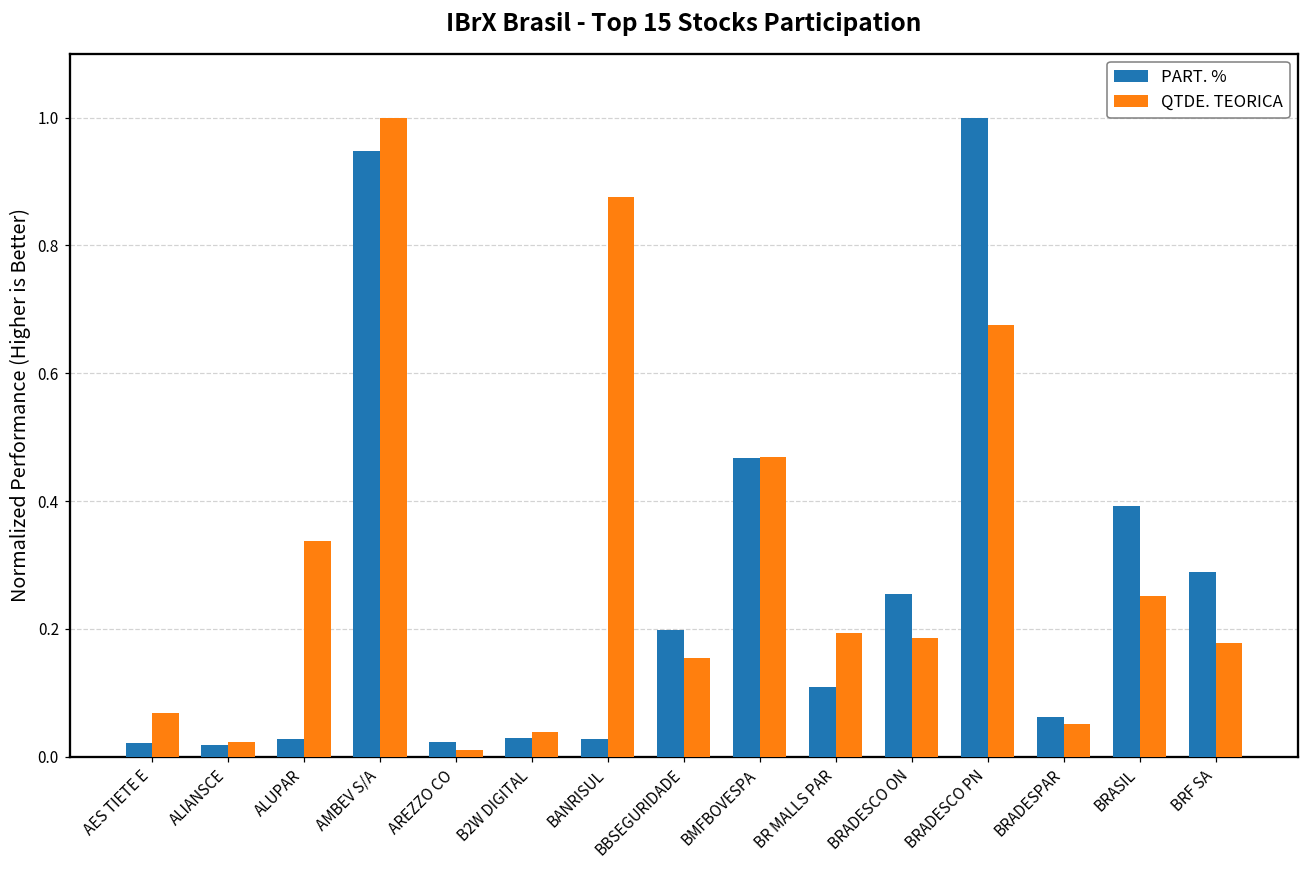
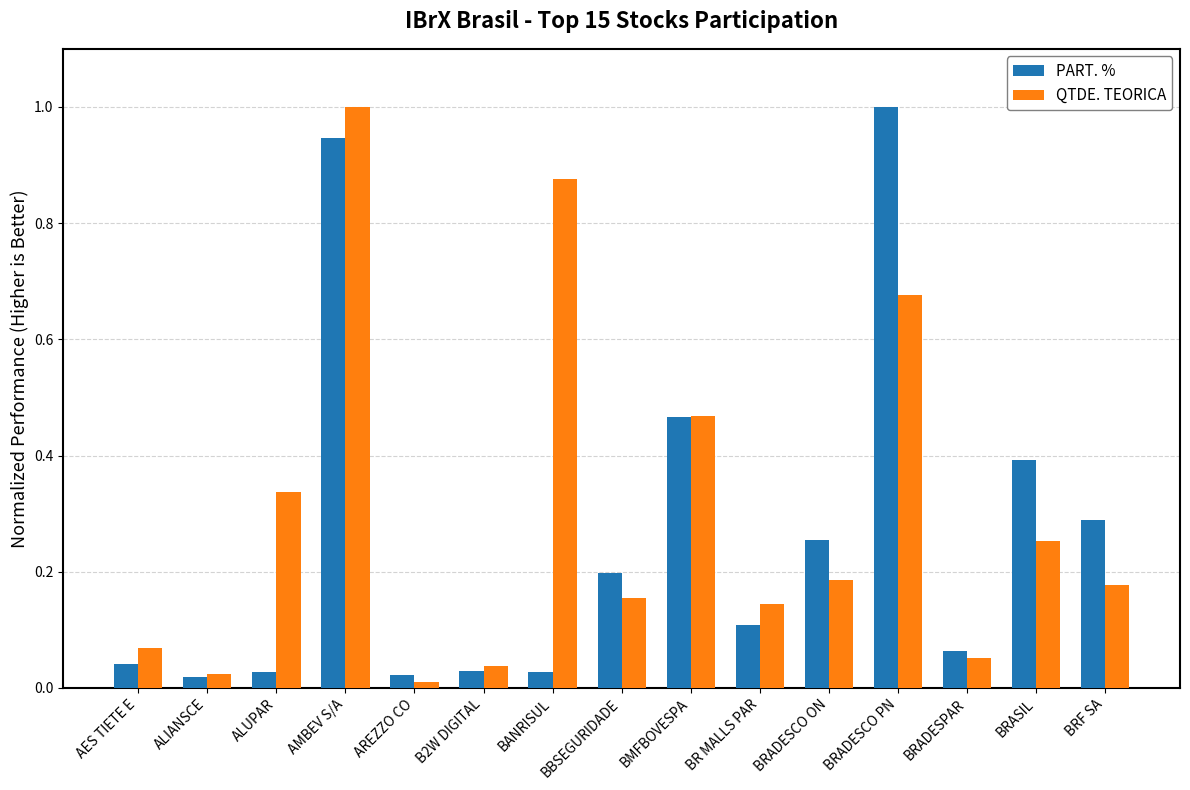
PART. %, AES TIETE E: 0.02 -> 0.04
QTDE. TEORICA, BR MALLS PAR: 0.19 -> 0.14
